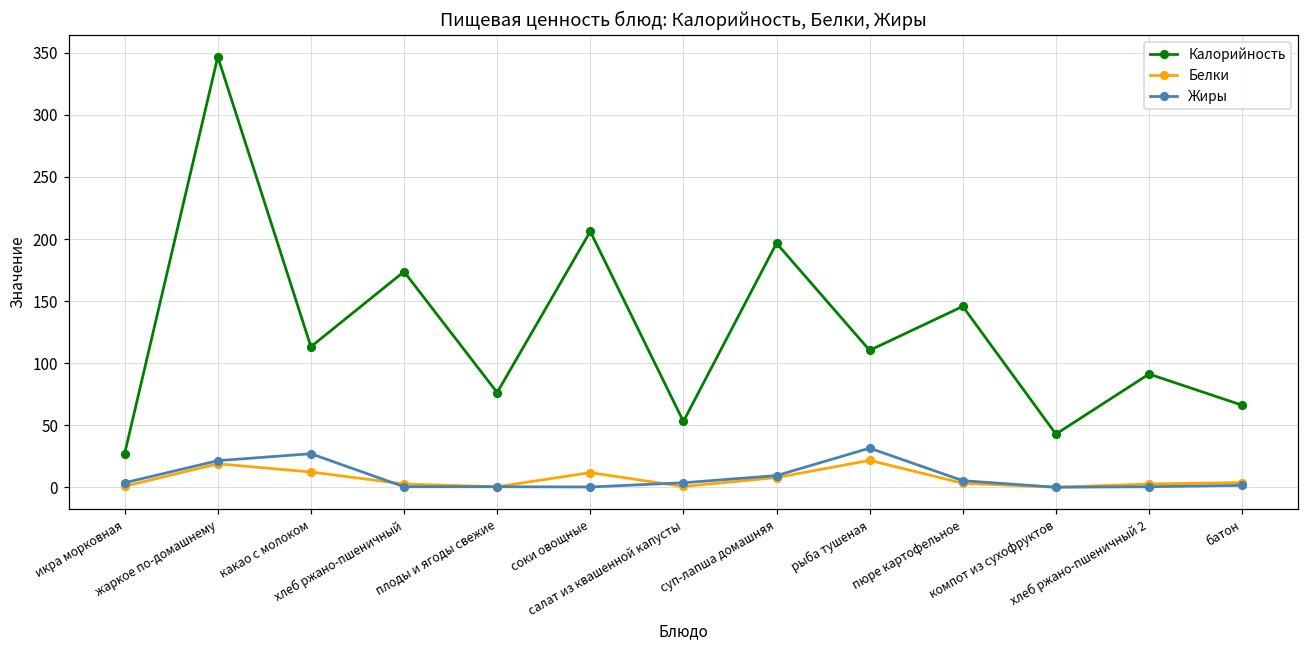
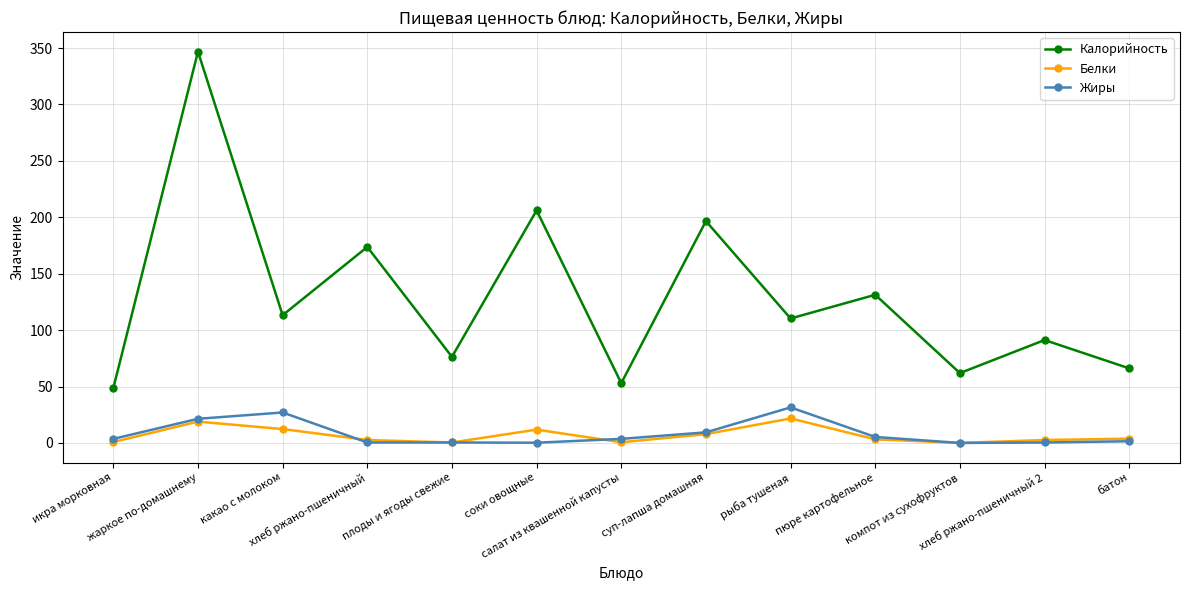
Калорийность, икра морковная: 27 -> 49
Калорийность, пюре картофельное: 146 -> 131
Калорийность, компот из сухофруктов: 43 -> 62
